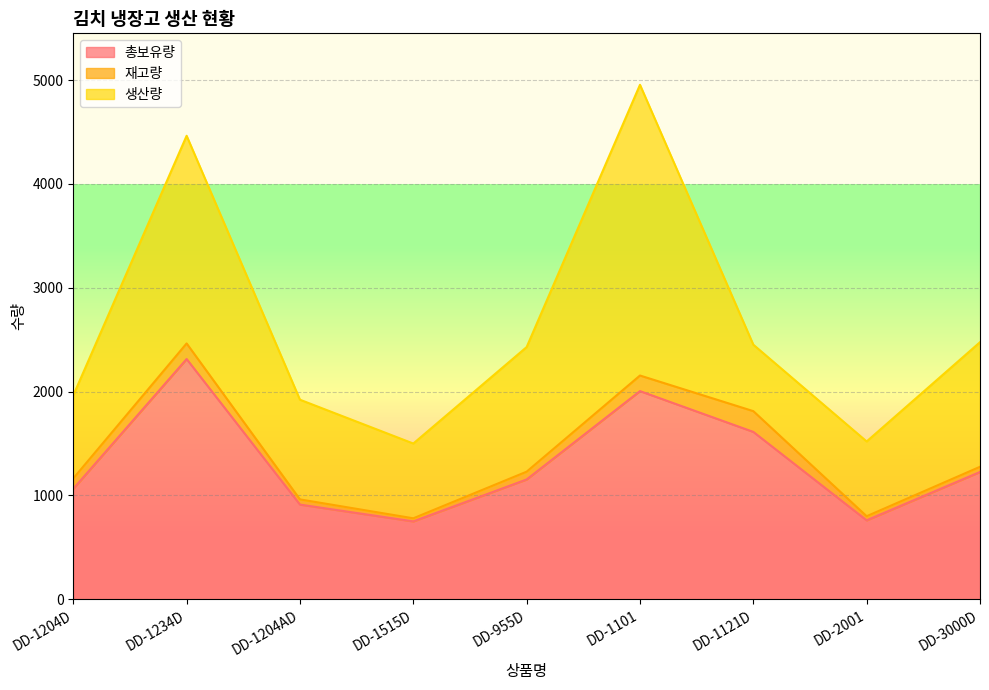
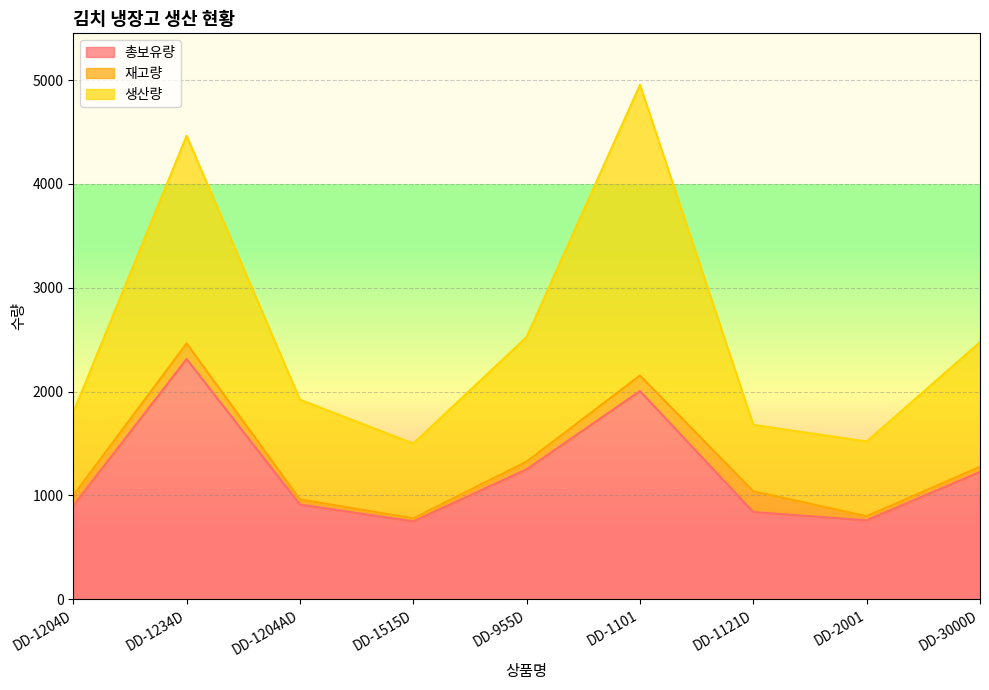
총보유량, DD-1204D: 1060 -> 900
총보유량, DD-955D: 1150 -> 1250
총보유량, DD-1121D: 1610 -> 840
